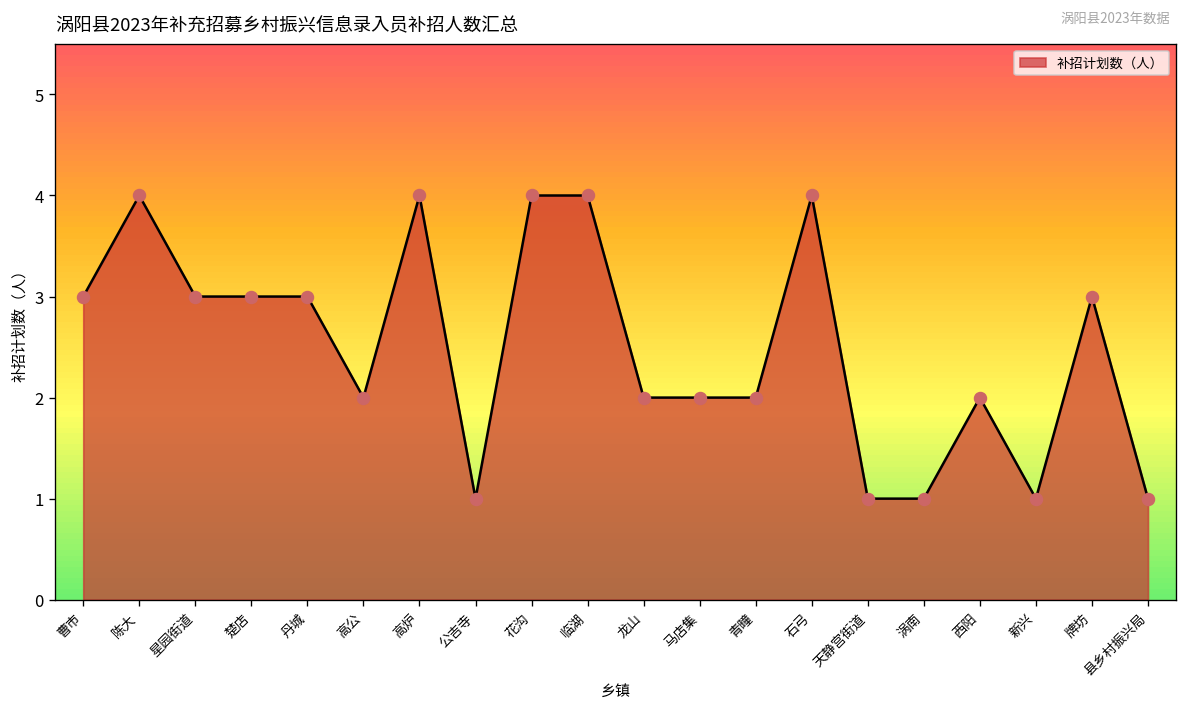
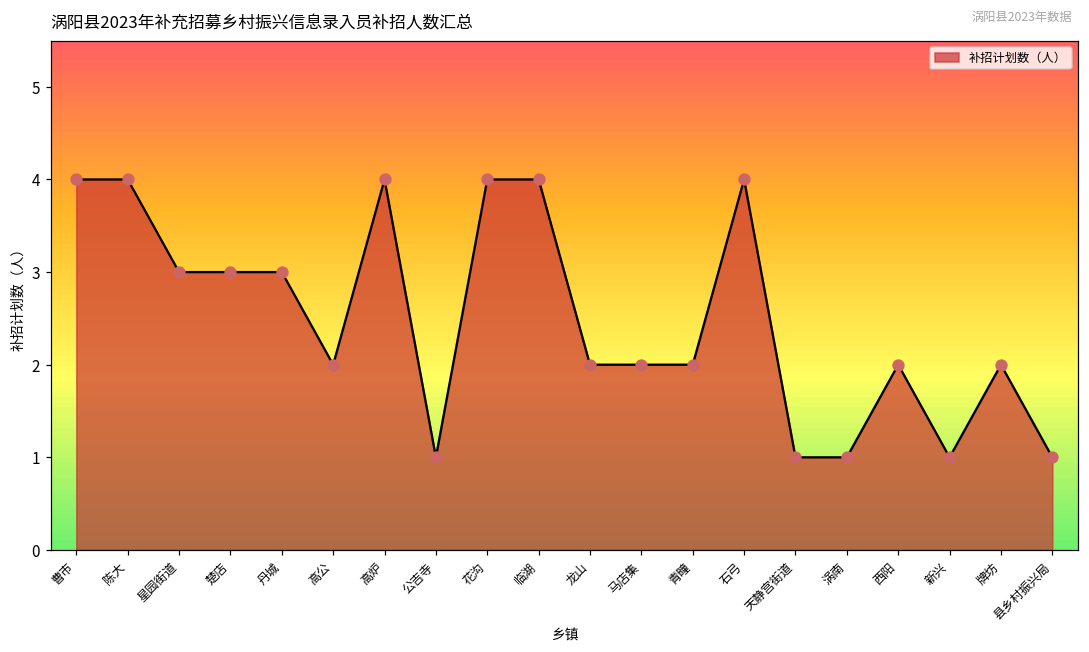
曹市: 3 -> 4
牌坊: 3 -> 2
